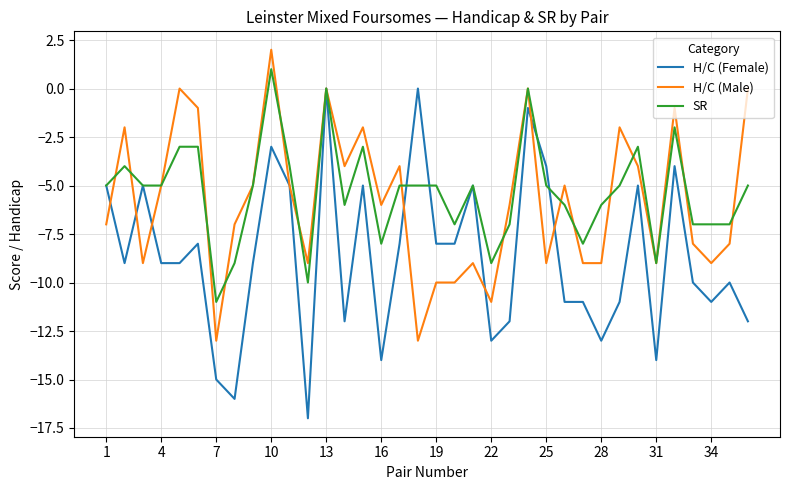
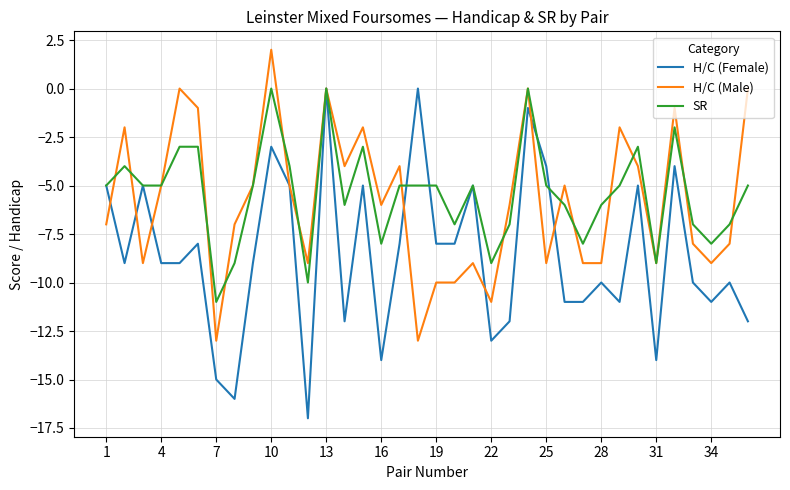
SR, 10: 1 -> 0
H/C (Female), 28: -13 -> -10
SR, 34: -7 -> -8
